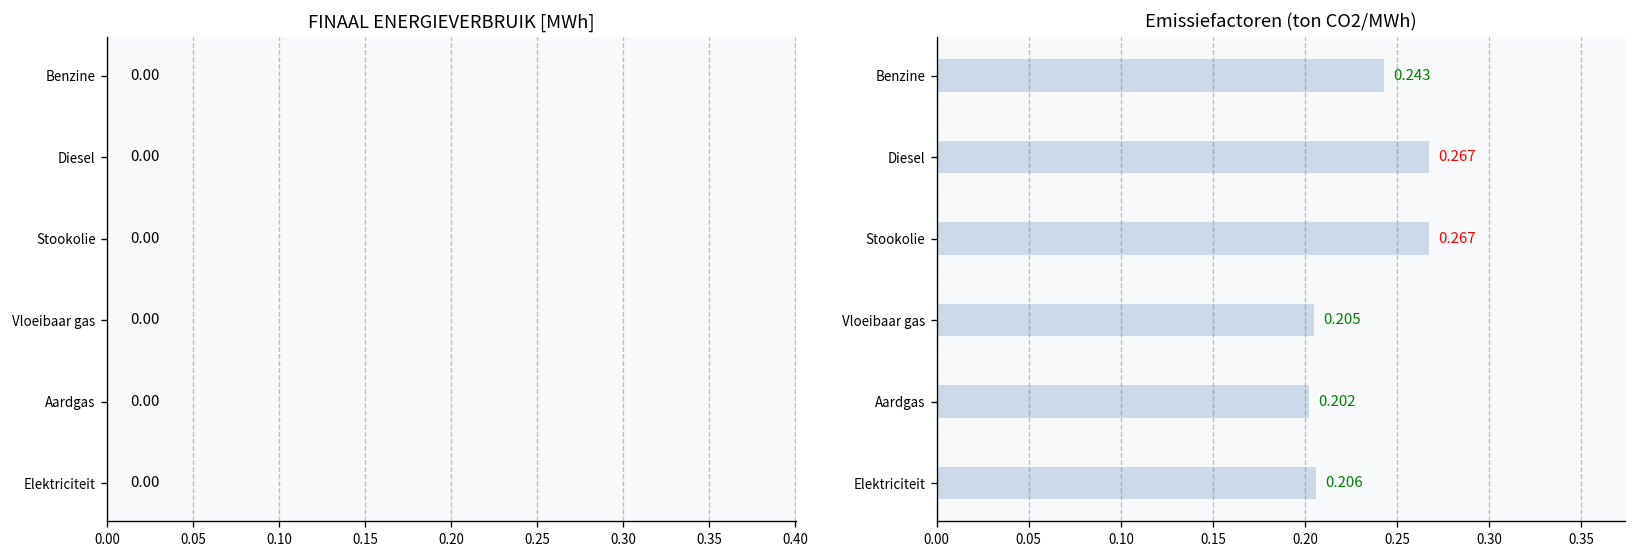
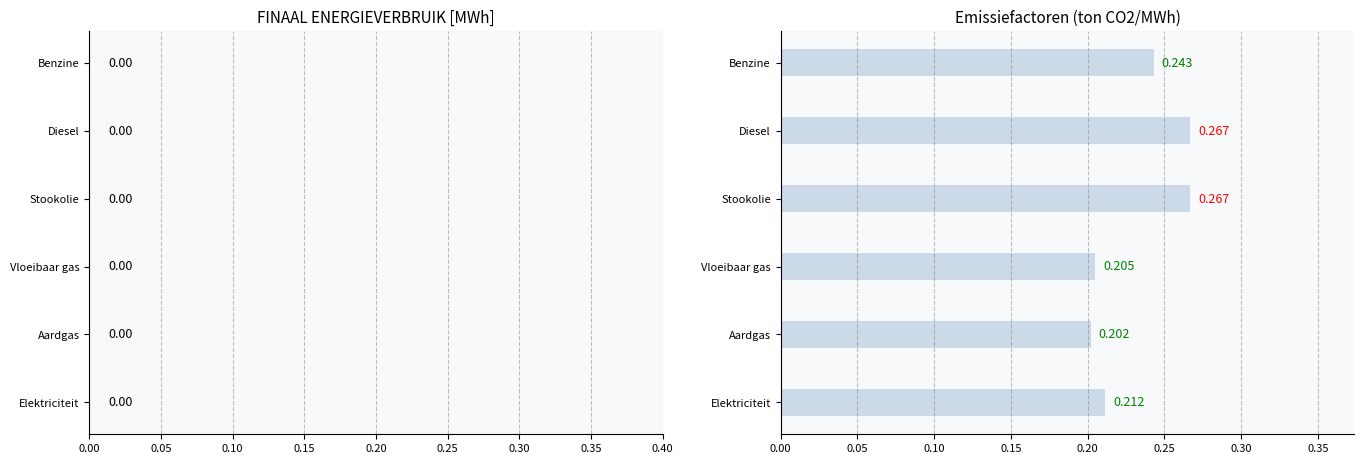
Emissiefactoren (ton CO2/MWh), Elektriciteit: 0.206 -> 0.212
